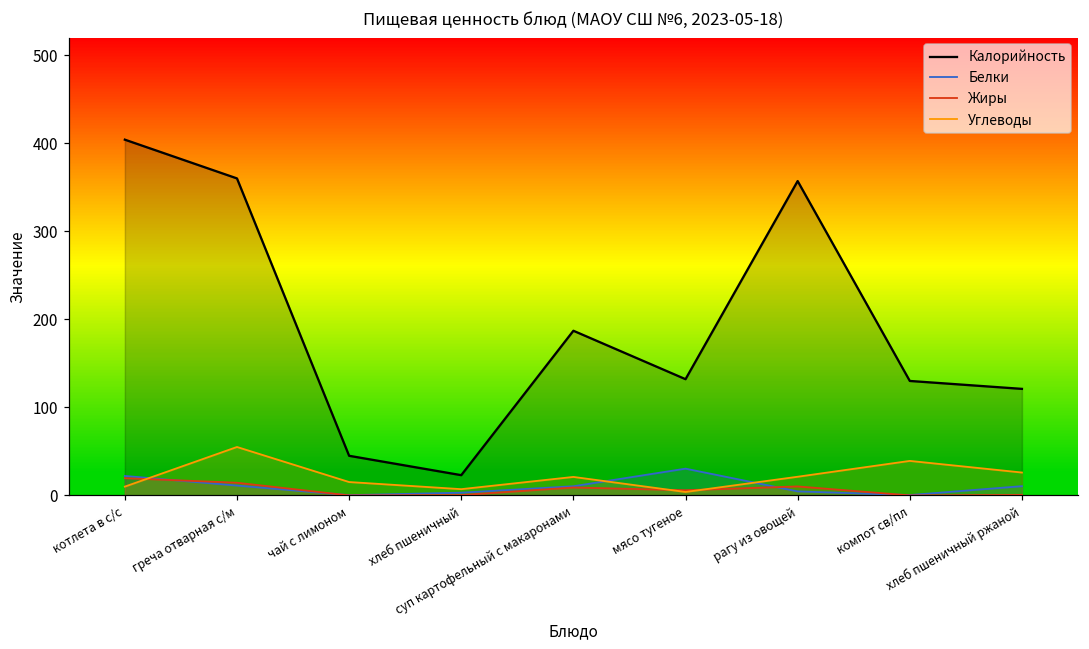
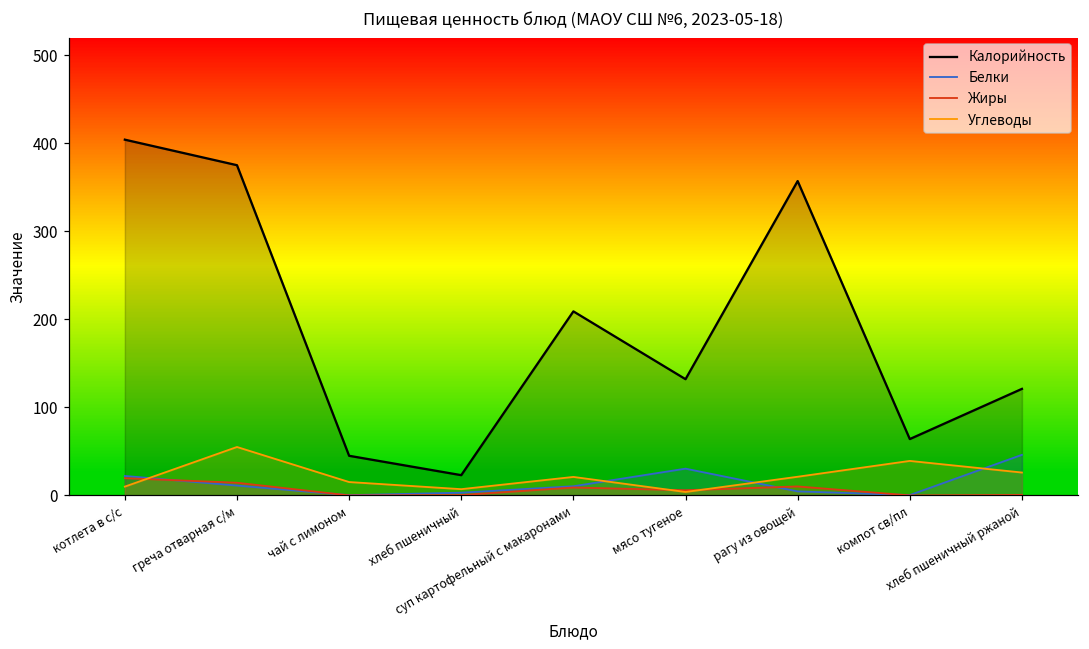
Калорийность, греча отварная с/м: 360 -> 380
Калорийность, суп картофельный с макаронами: 190 -> 210
Калорийность, компот св/пл: 130 -> 60
Белки, хлеб пшеничный ржаной: 10 -> 50
